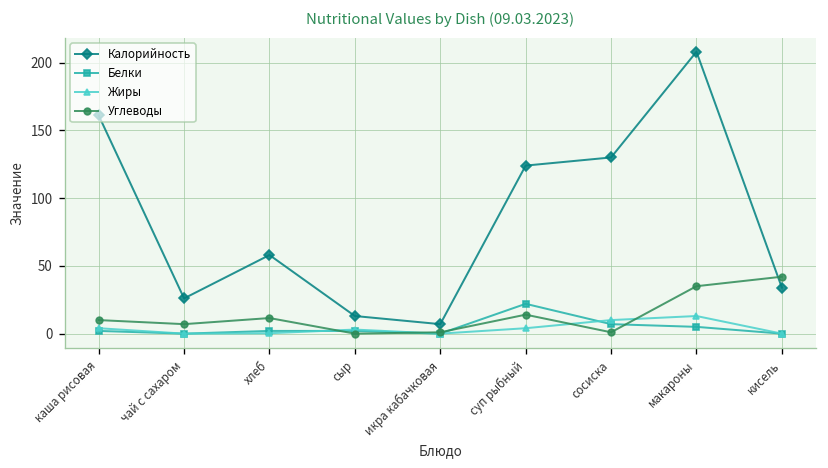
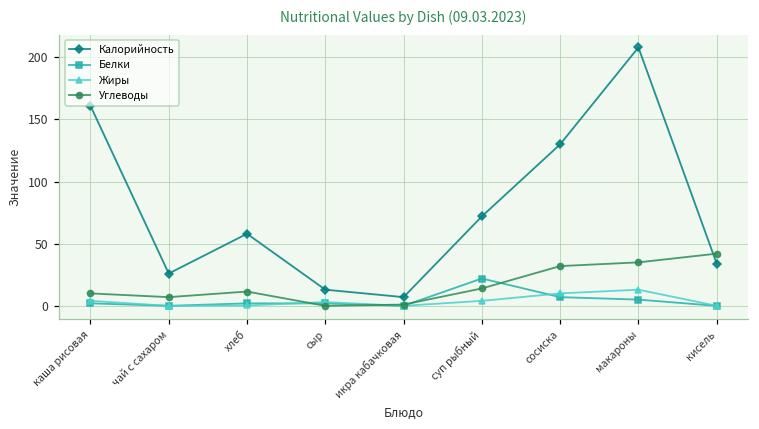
Калорийность, суп рыбный: 124 -> 72
Углеводы, сосиска: 1 -> 32
